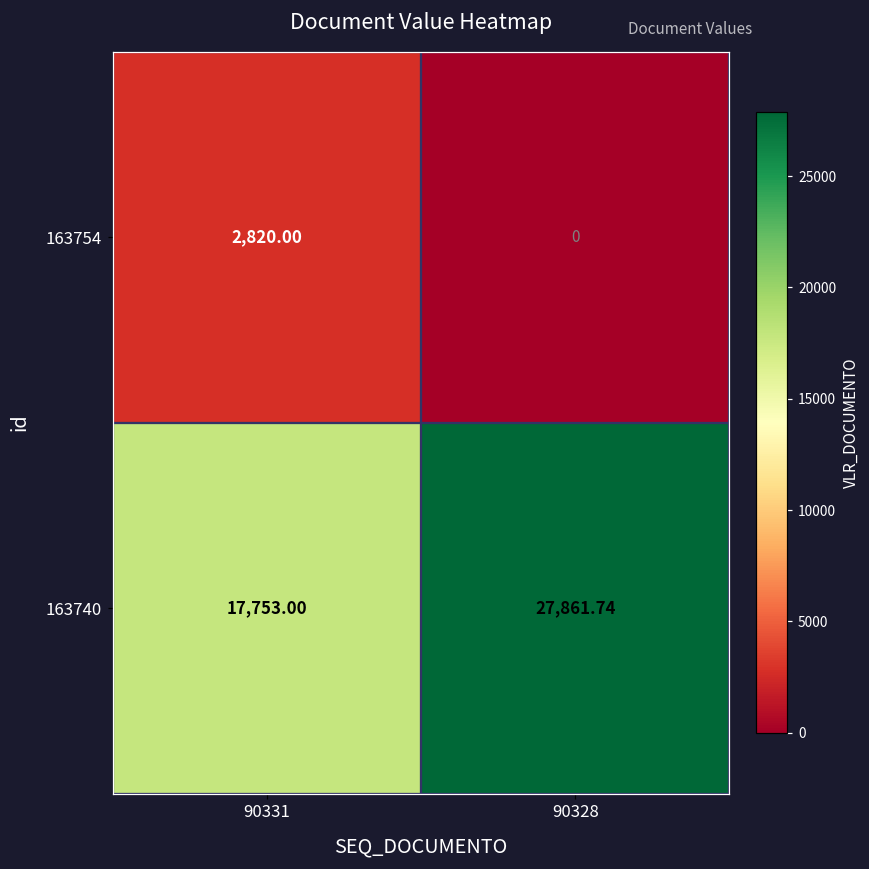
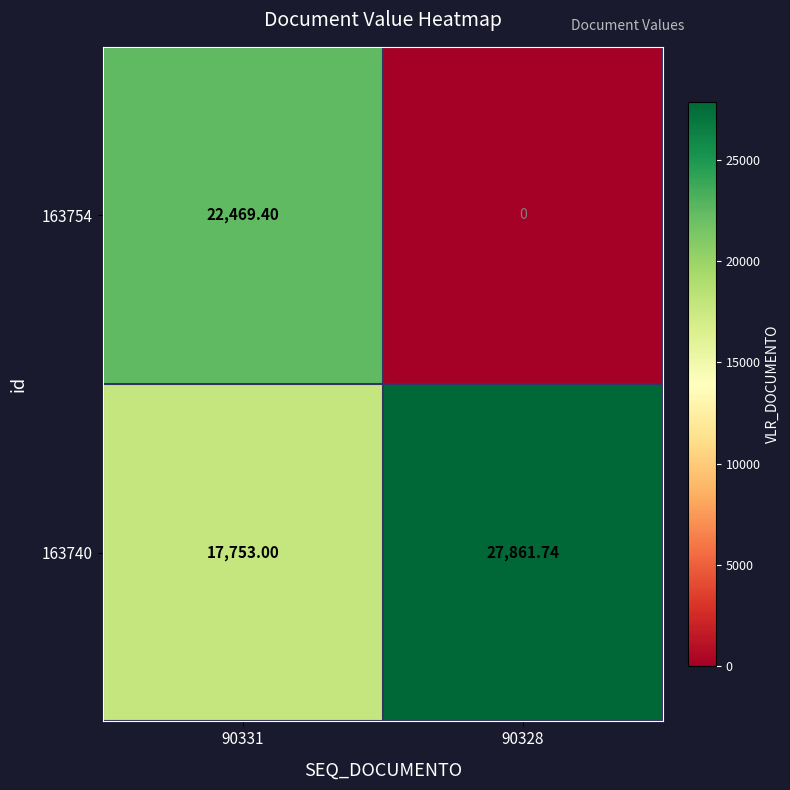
163754, 90331: 2,820.00 -> 22,469.40
